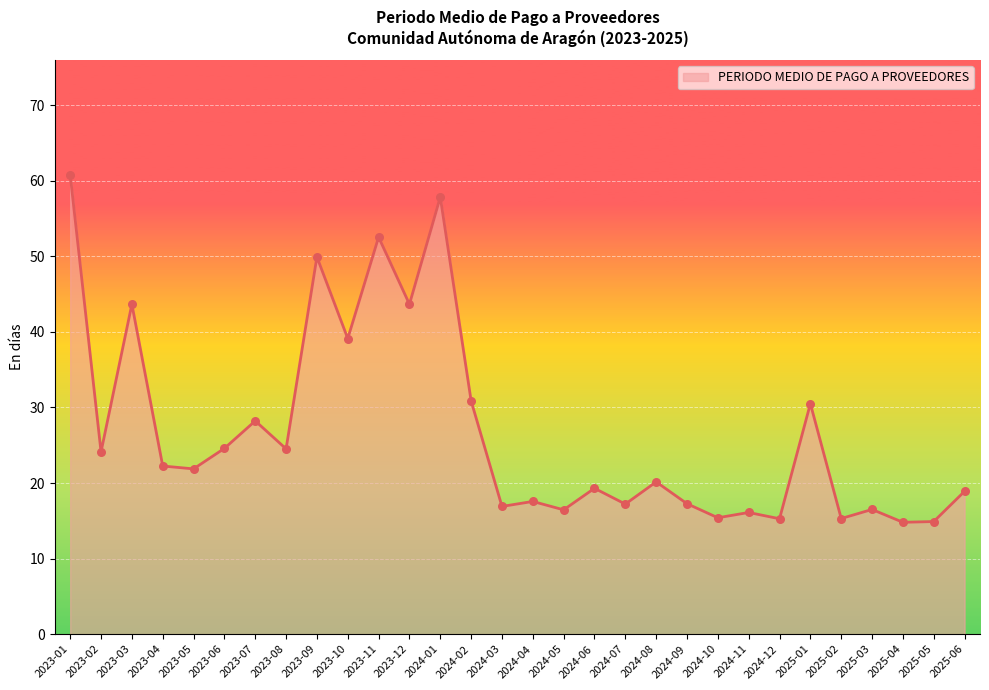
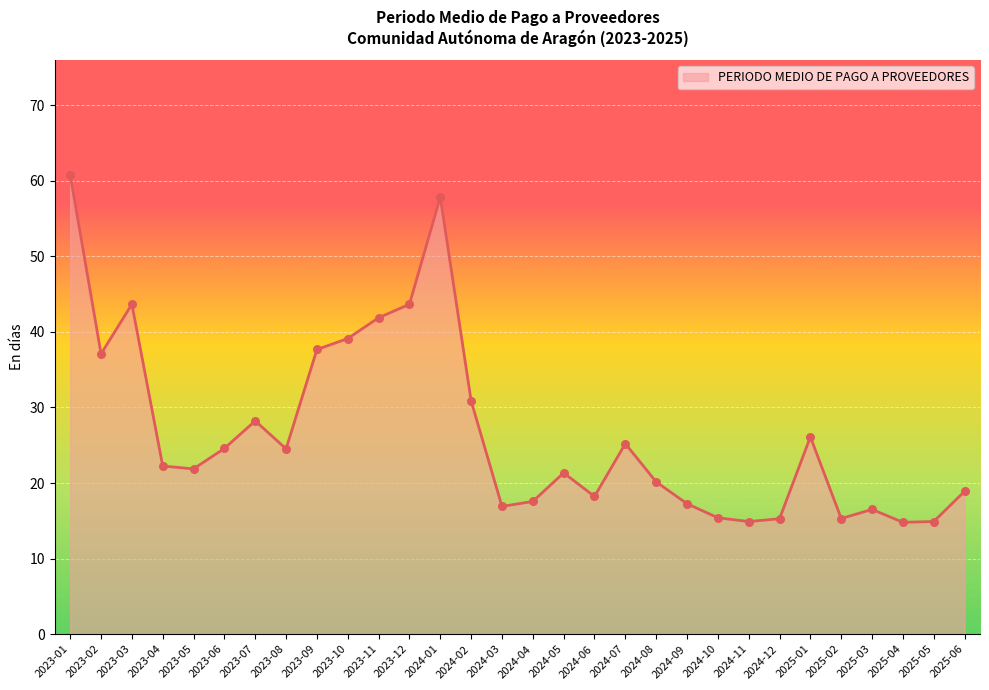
2023-02: 24 -> 37
2023-09: 50 -> 38
2023-11: 53 -> 42
2024-05: 16 -> 21
2024-06: 19 -> 18
2024-07: 17 -> 25
2024-11: 16 -> 15
2025-01: 31 -> 26
